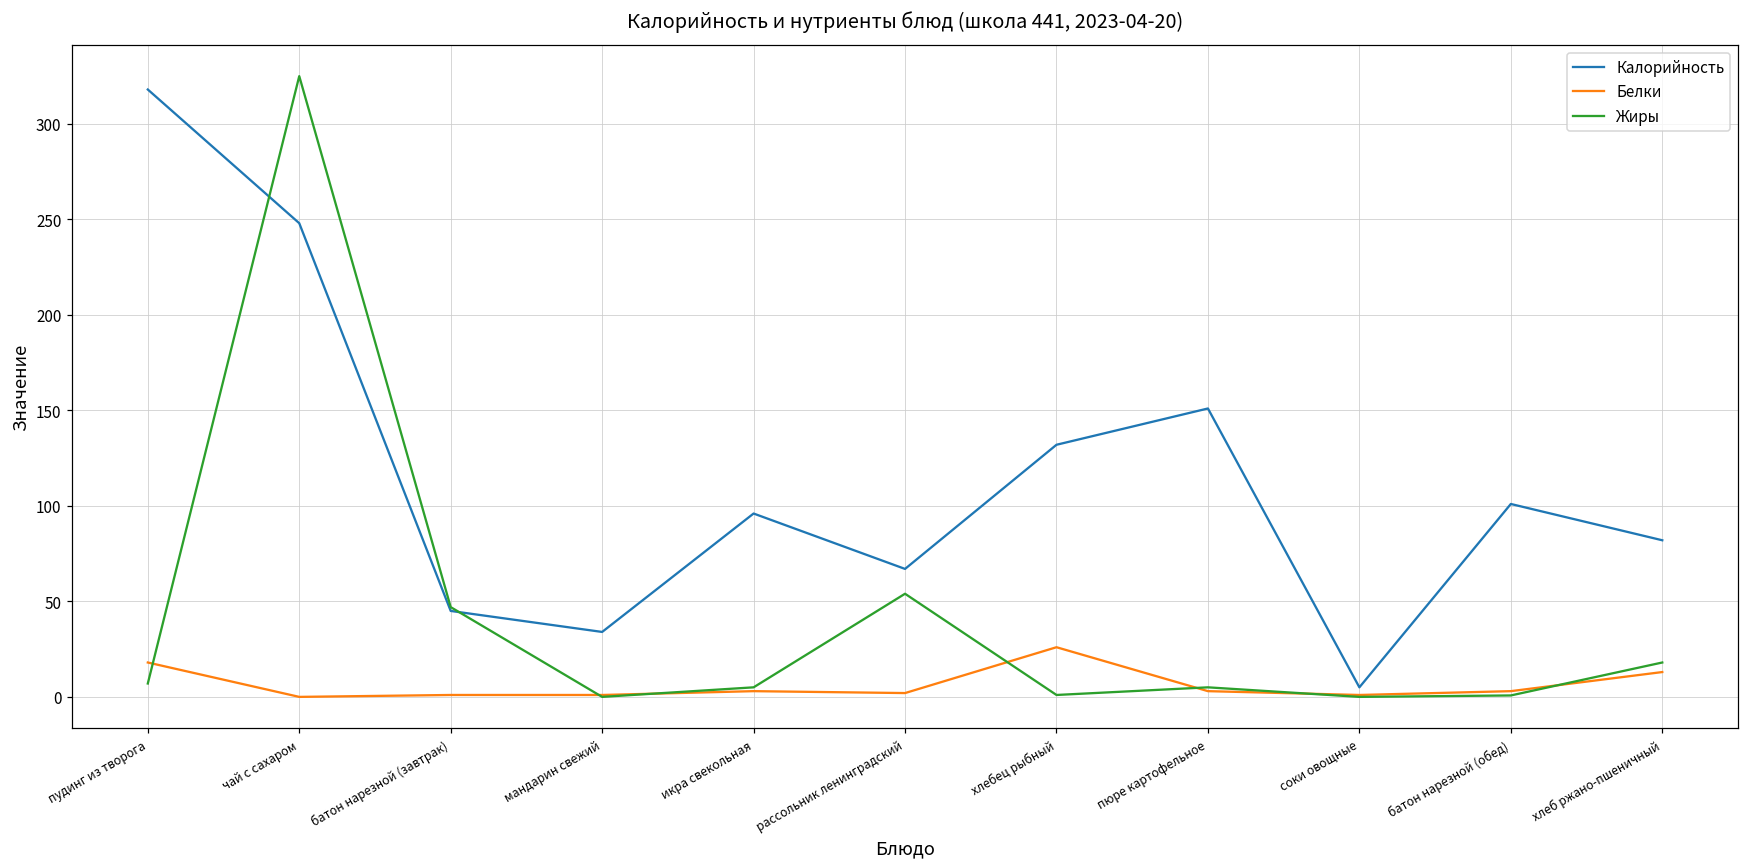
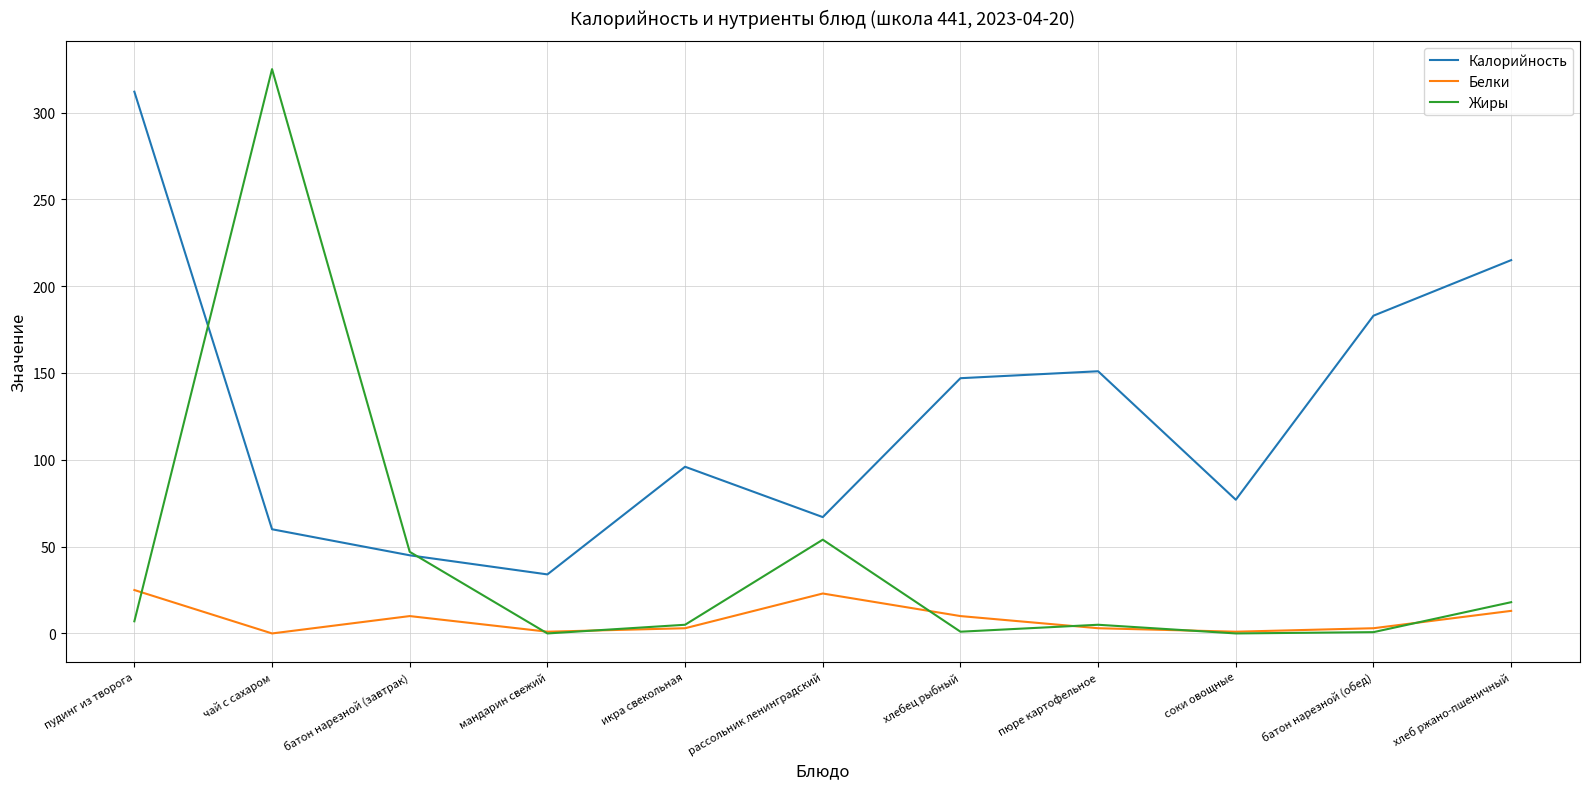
Калорийность, пудинг из творога: 318 -> 312
Белки, пудинг из творога: 18 -> 25
Калорийность, чай с сахаром: 248 -> 60
Белки, батон нарезной (завтрак): 1 -> 10
Белки, рассольник ленинградский: 2 -> 23
Калорийность, хлебец рыбный: 132 -> 147
Белки, хлебец рыбный: 26 -> 10
Калорийность, соки овощные: 5 -> 77
Калорийность, батон нарезной (обед): 101 -> 183
Калорийность, хлеб ржано-пшеничный: 82 -> 215
